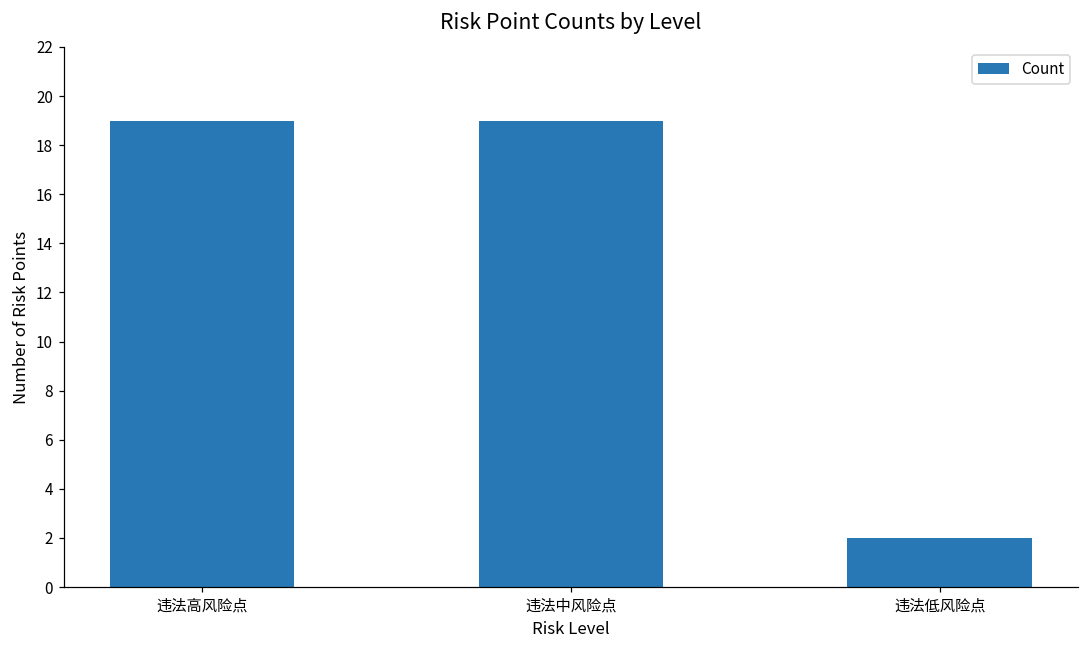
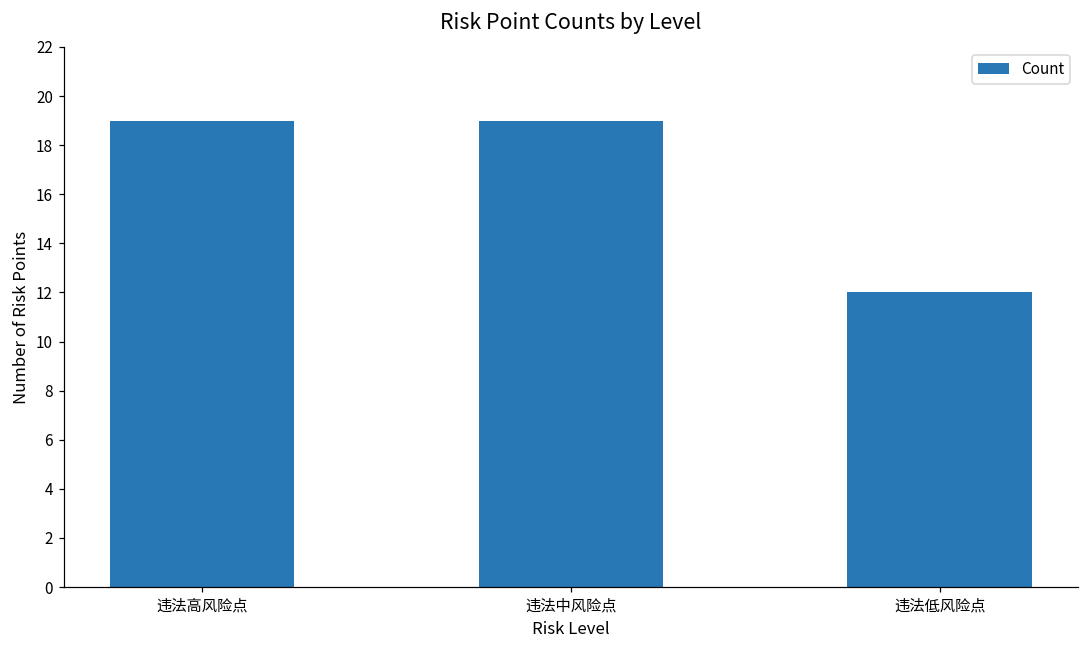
违法低风险点: 2 -> 12
